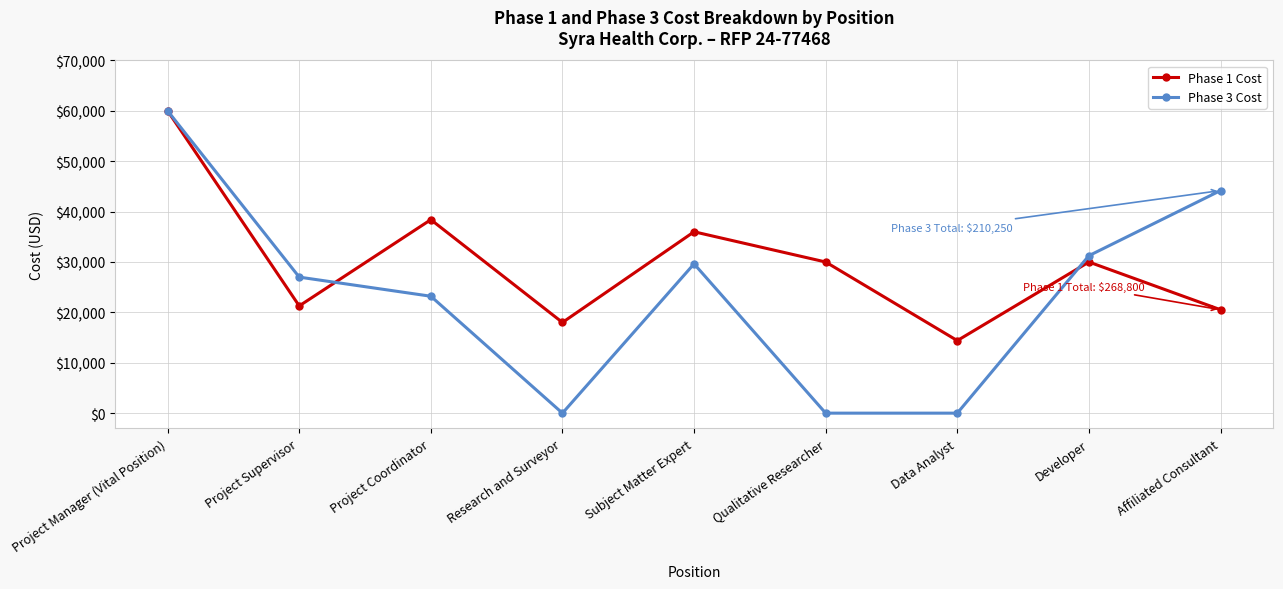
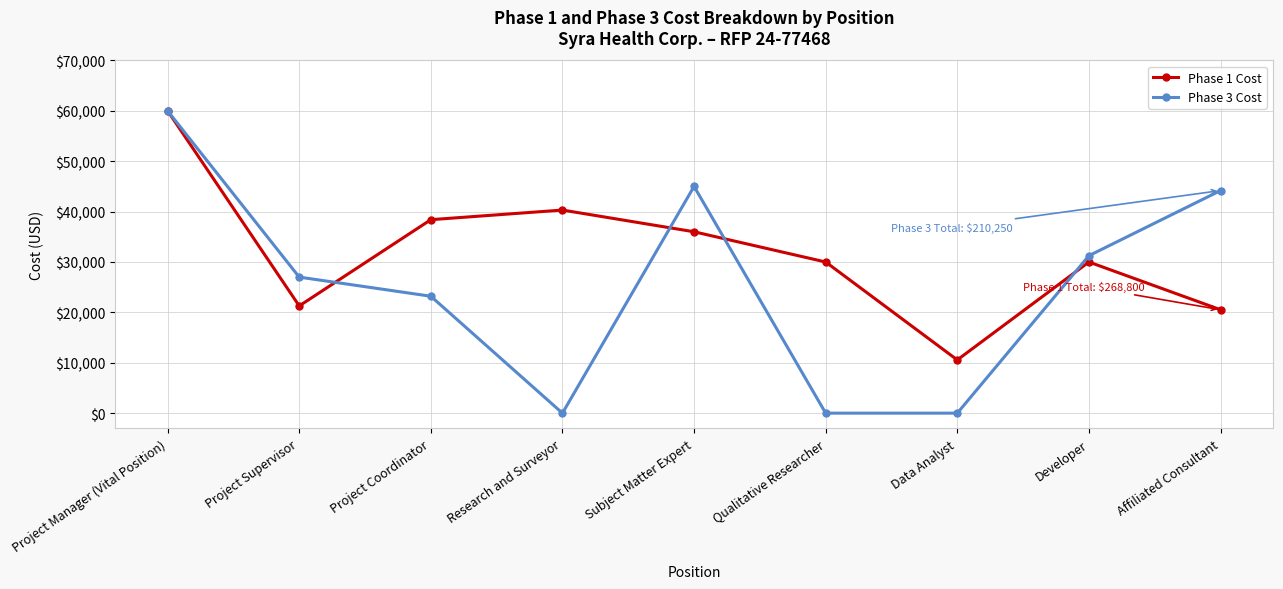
Phase 1 Cost, Research and Surveyor: $18,000 -> $40,000
Phase 3 Cost, Subject Matter Expert: $30,000 -> $45,000
Phase 1 Cost, Data Analyst: $14,000 -> $11,000
